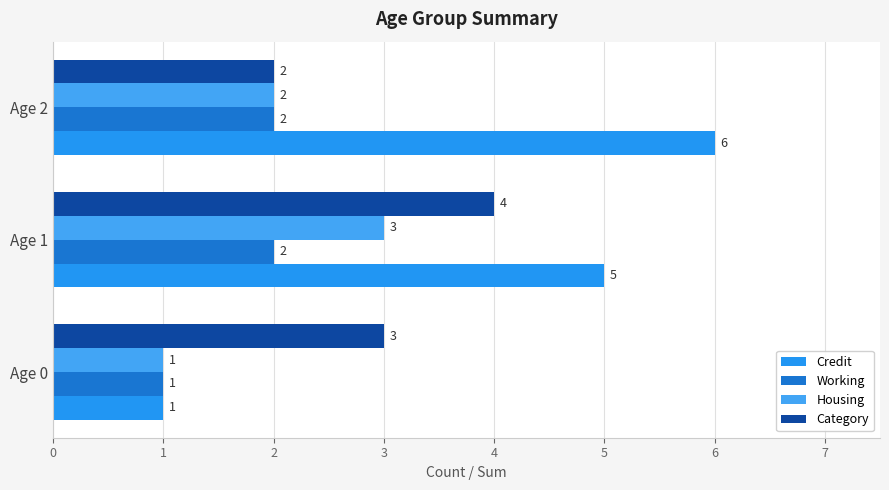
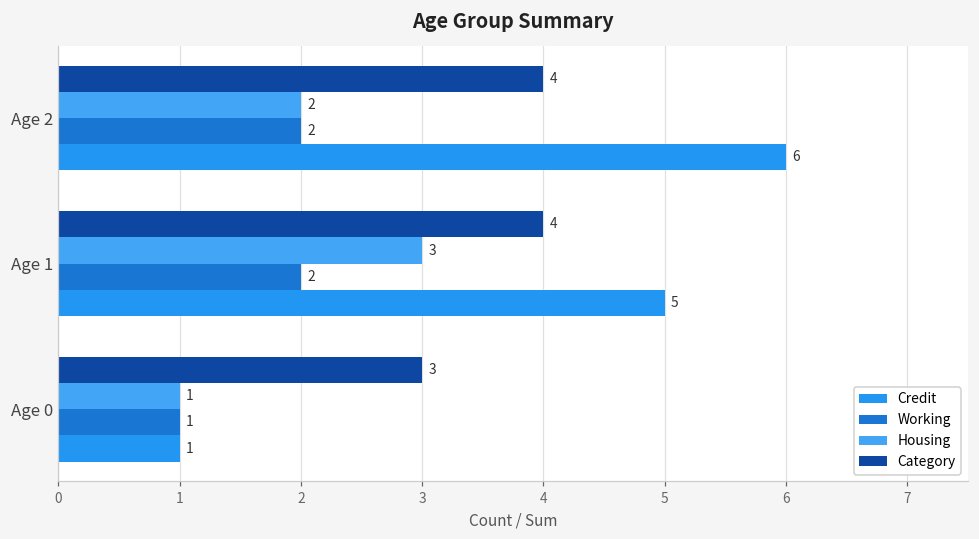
Category, Age 2: 2 -> 4
